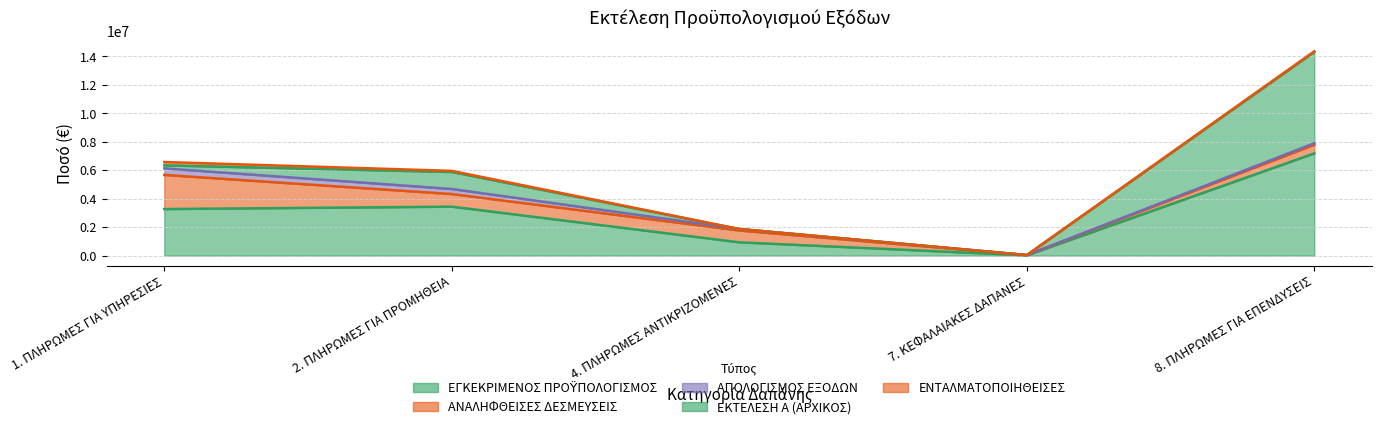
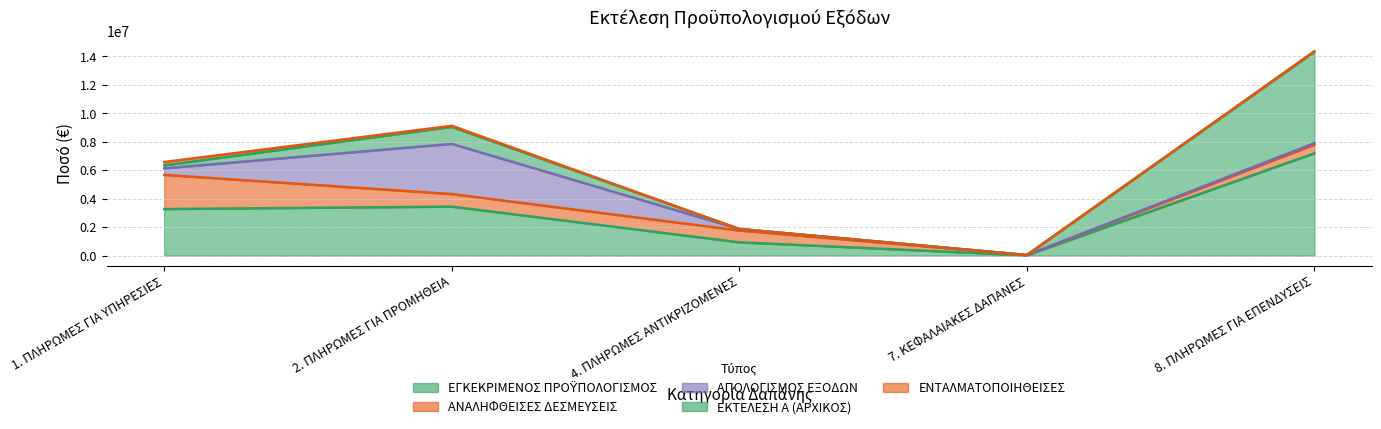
ΑΠΟΛΟΓΙΣΜΟΣ ΕΞΟΔΩΝ, 2. ΠΛΗΡΩΜΕΣ ΓΙΑ ΠΡΟΜΗΘΕΙΑ: 400000 -> 3500000
